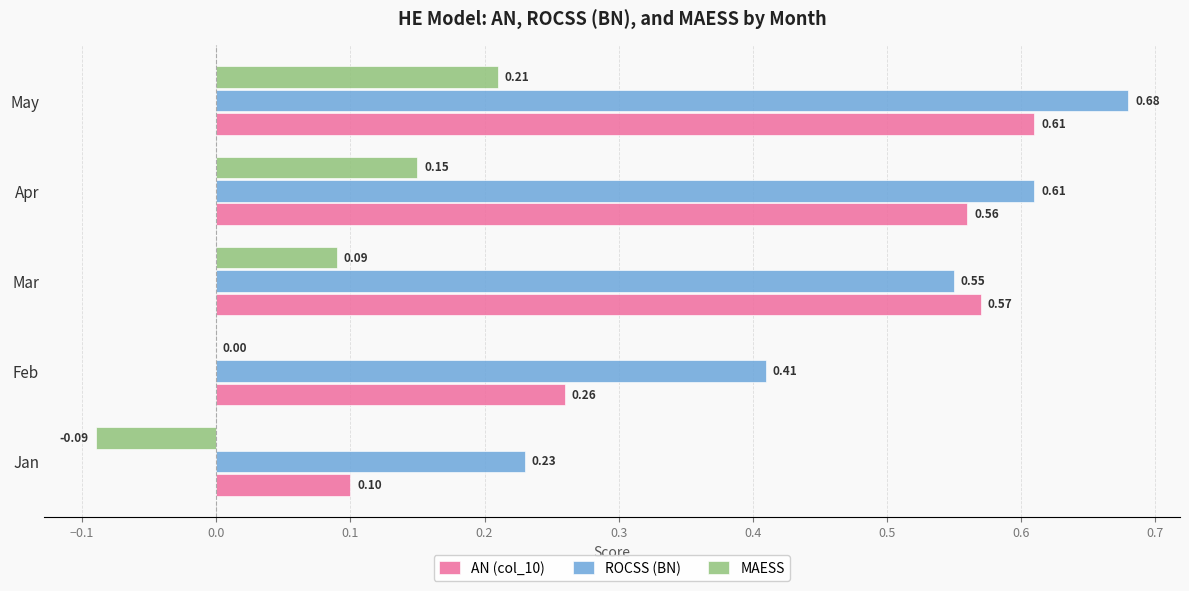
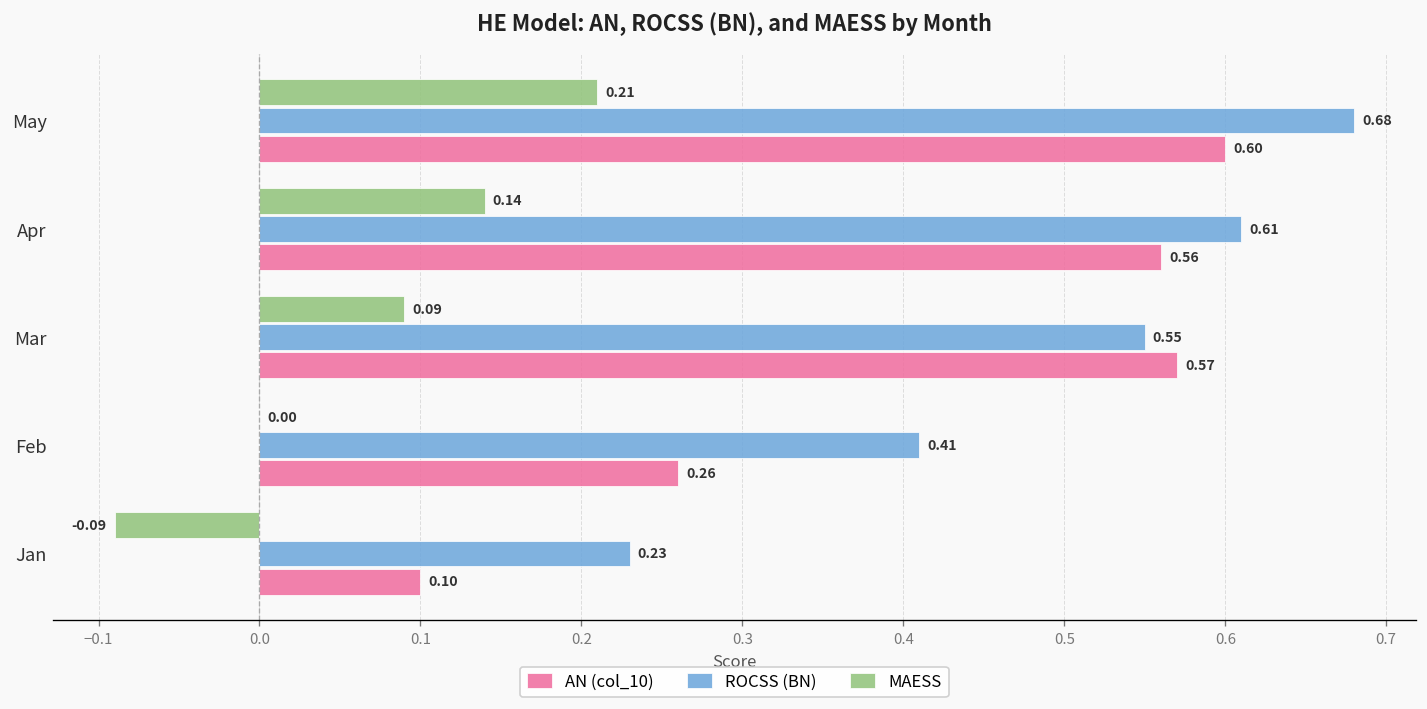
AN (col_10), May: 0.61 -> 0.60
MAESS, Apr: 0.15 -> 0.14
